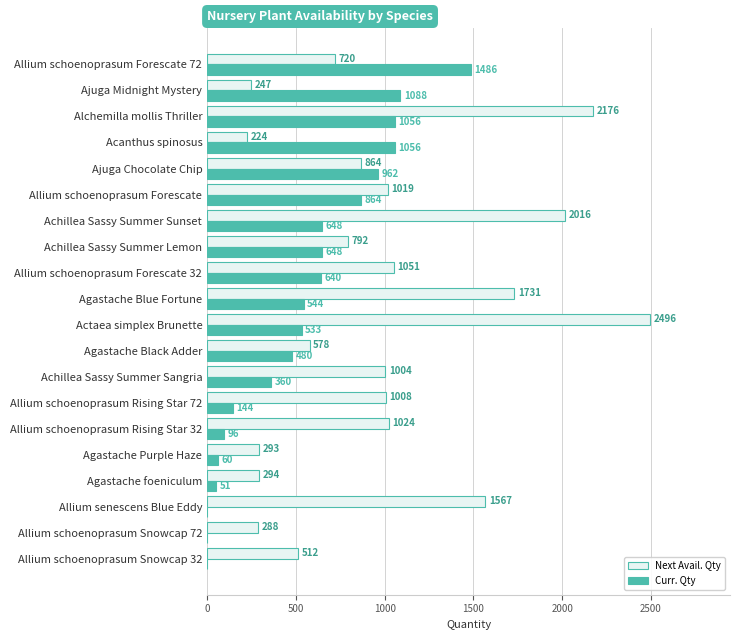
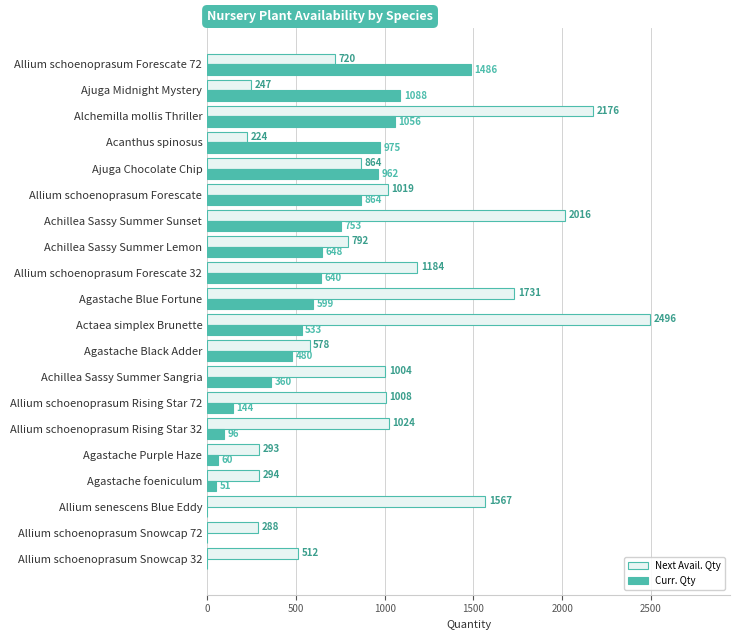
Curr. Qty, Acanthus spinosus: 1056 -> 975
Curr. Qty, Achillea Sassy Summer Sunset: 648 -> 753
Next Avail. Qty, Allium schoenoprasum Forescate 32: 1051 -> 1184
Curr. Qty, Agastache Blue Fortune: 544 -> 599
